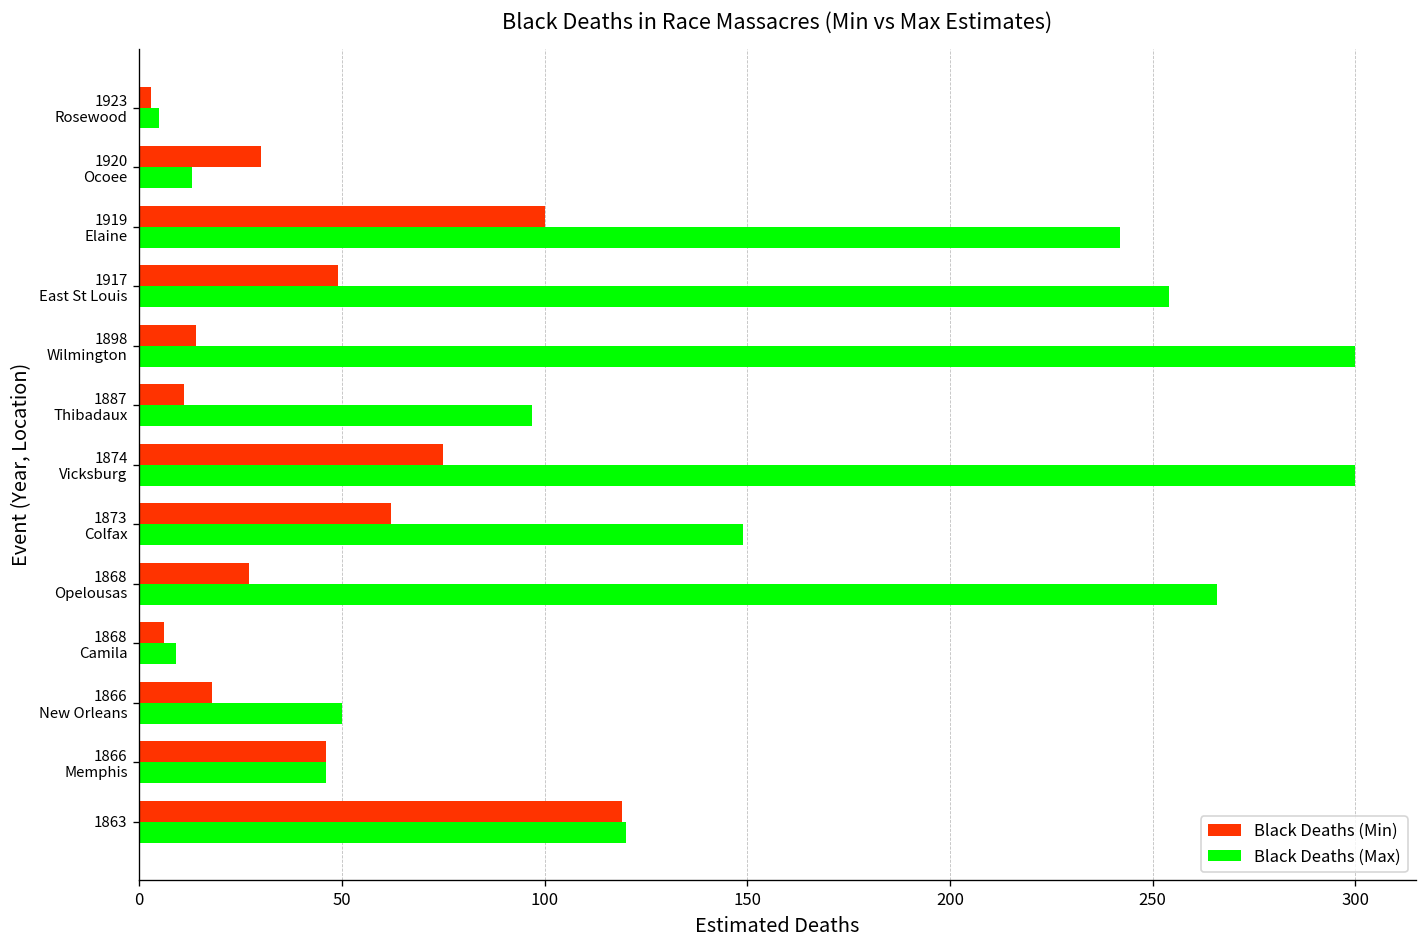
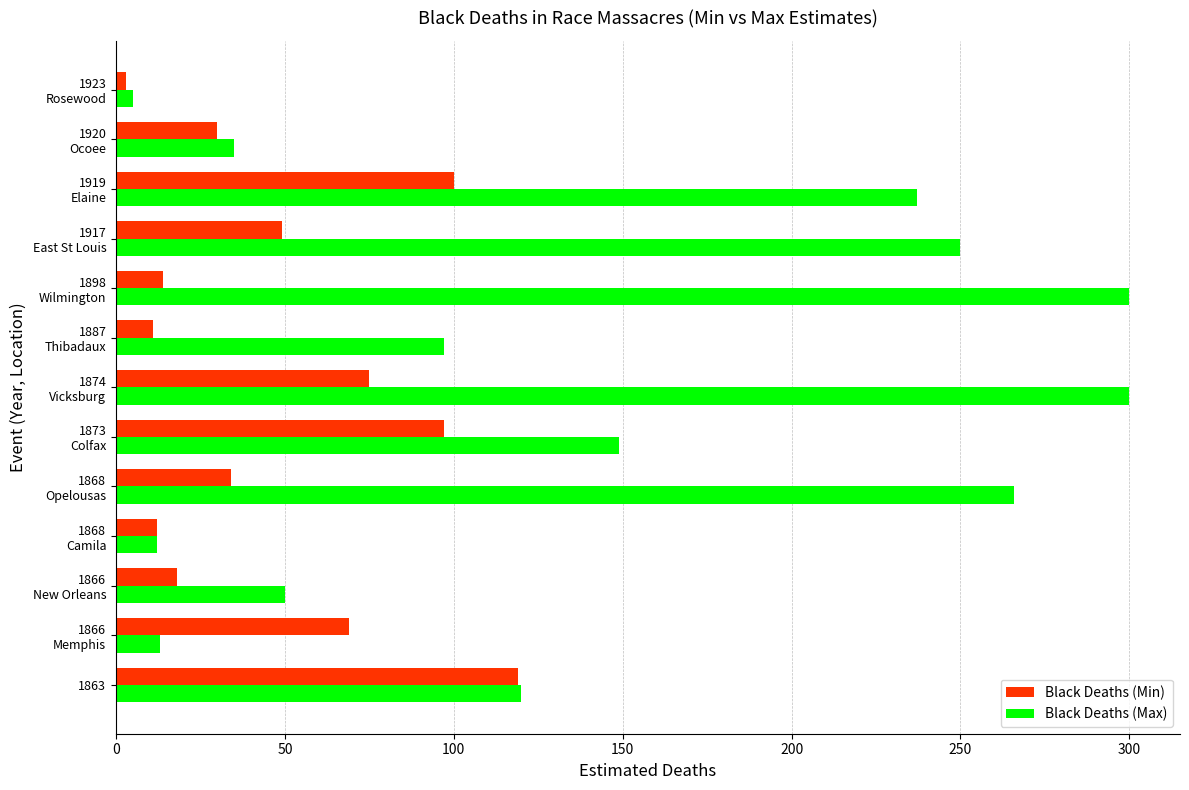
Black Deaths (Max), 1920 Ocoee: 13 -> 35
Black Deaths (Max), 1919 Elaine: 242 -> 237
Black Deaths (Max), 1917 East St Louis: 254 -> 250
Black Deaths (Min), 1873 Colfax: 62 -> 97
Black Deaths (Min), 1868 Opelousas: 27 -> 34
Black Deaths (Min), 1868 Camila: 6 -> 12
Black Deaths (Max), 1868 Camila: 9 -> 12
Black Deaths (Min), 1866 Memphis: 46 -> 69
Black Deaths (Max), 1866 Memphis: 46 -> 13
